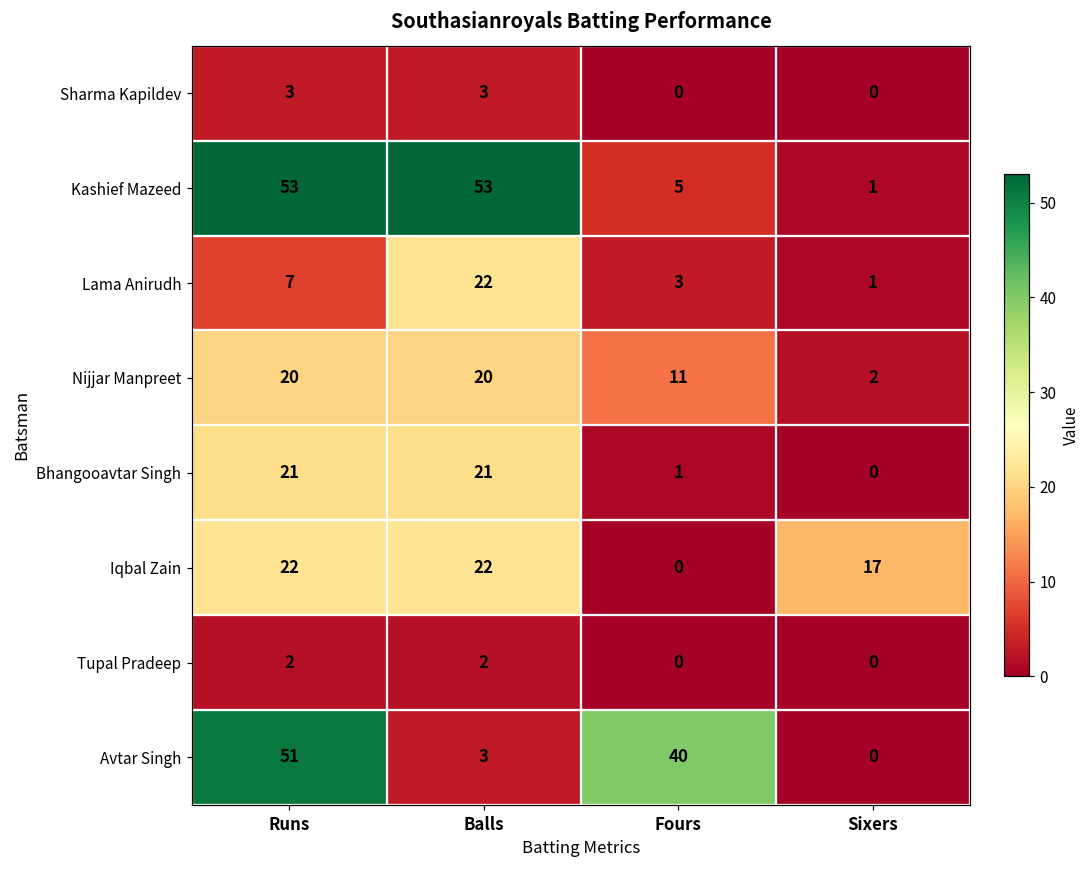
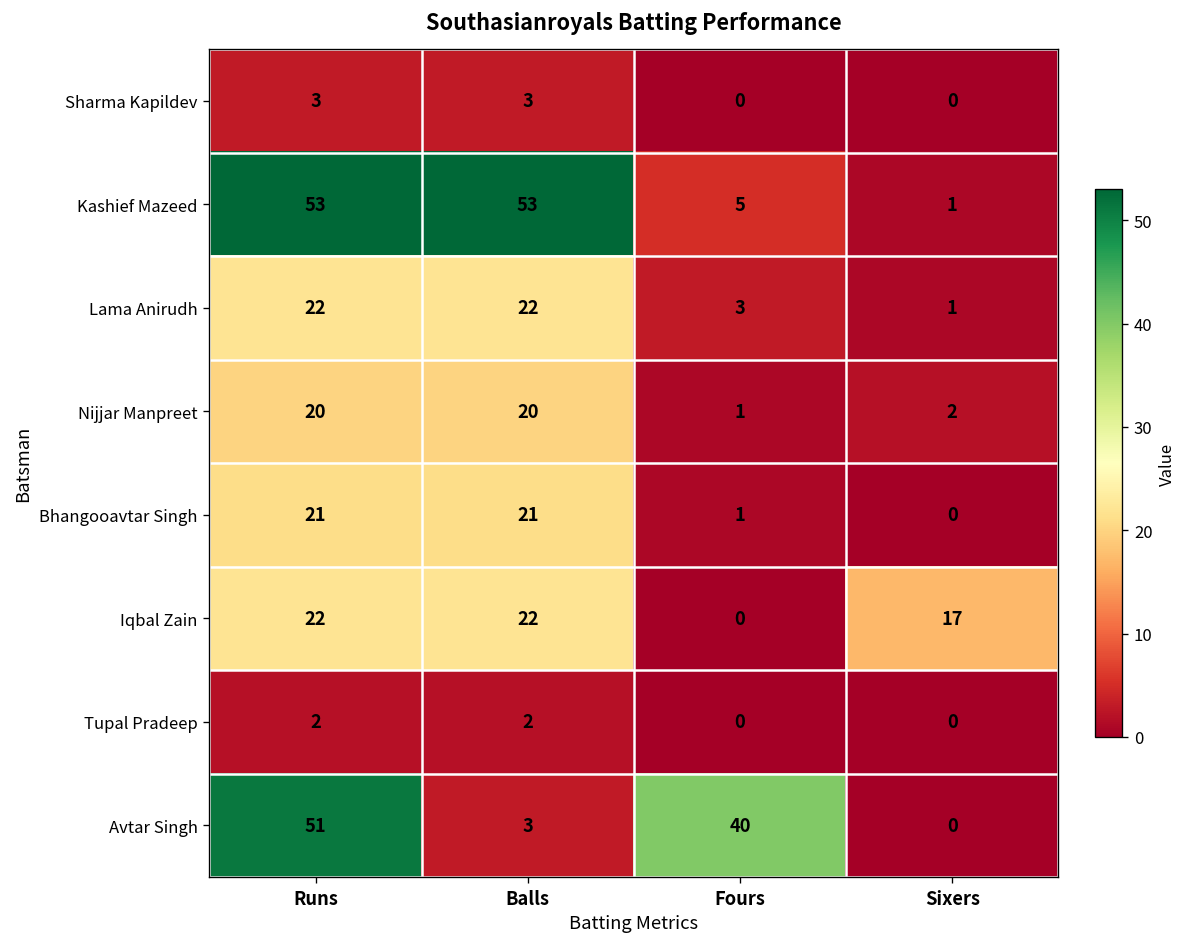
Lama Anirudh, Runs: 7 -> 22
Nijjar Manpreet, Fours: 11 -> 1
